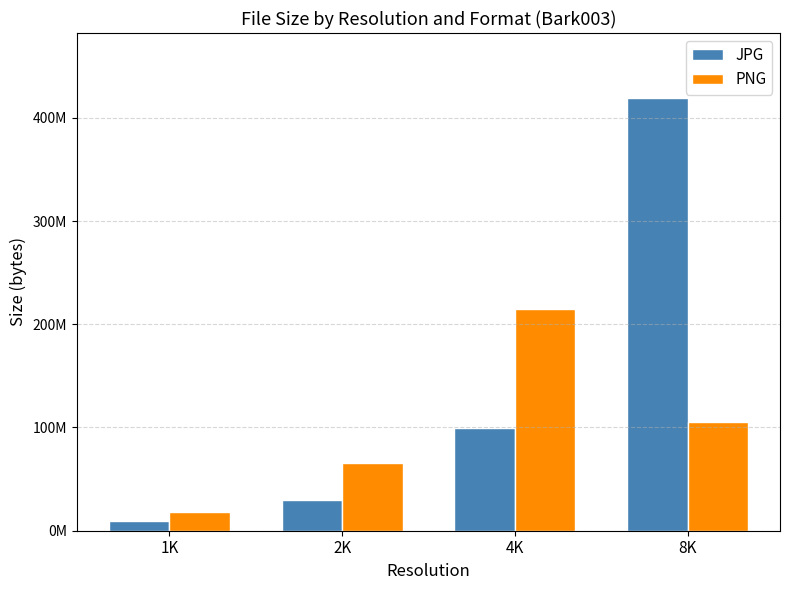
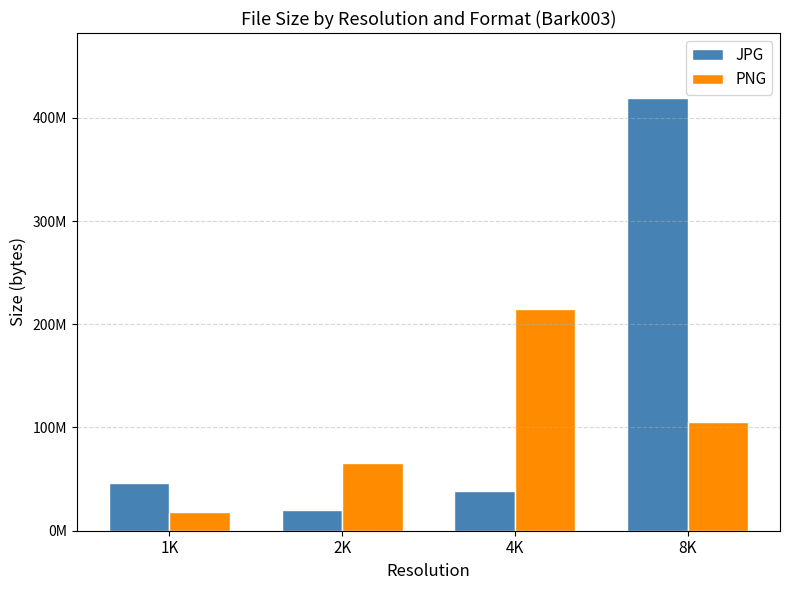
JPG, 1K: 9000000 -> 47000000
JPG, 2K: 30000000 -> 20000000
JPG, 4K: 100000000 -> 38000000
